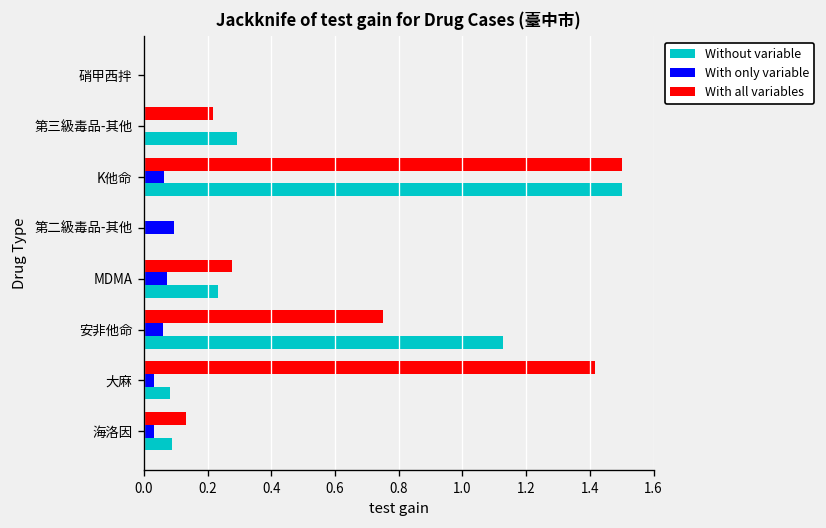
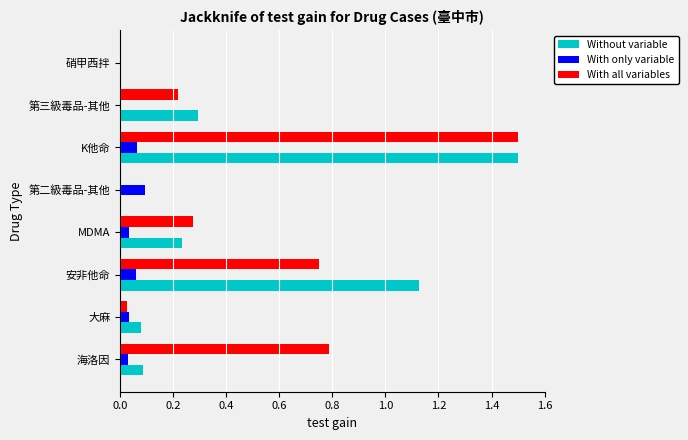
With only variable, MDMA: 0.07 -> 0.04
With all variables, 大麻: 1.42 -> 0.03
With all variables, 海洛因: 0.13 -> 0.79
